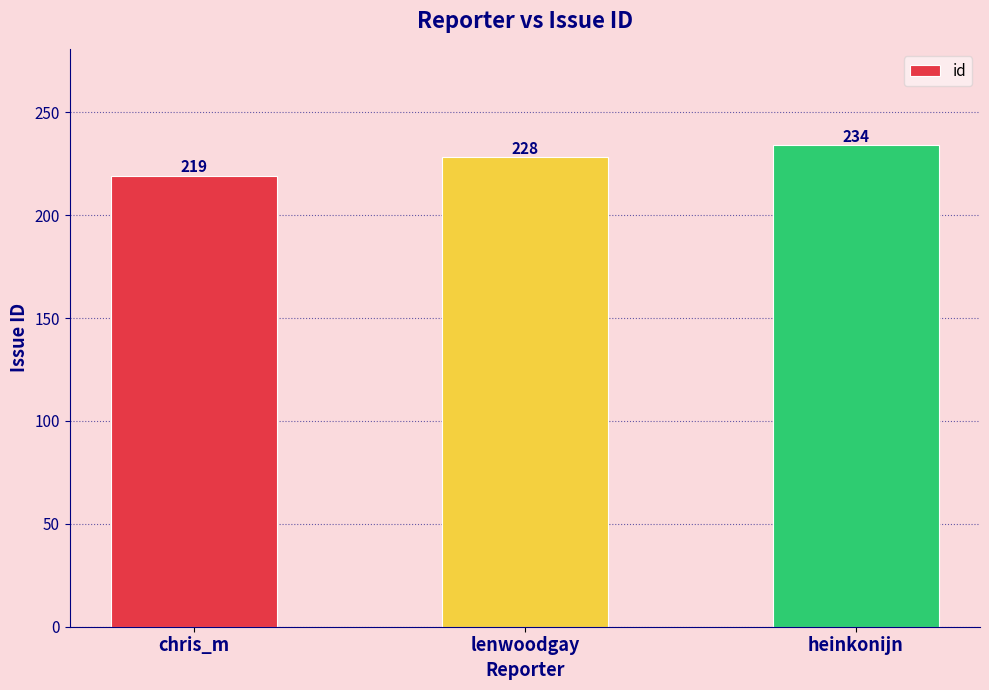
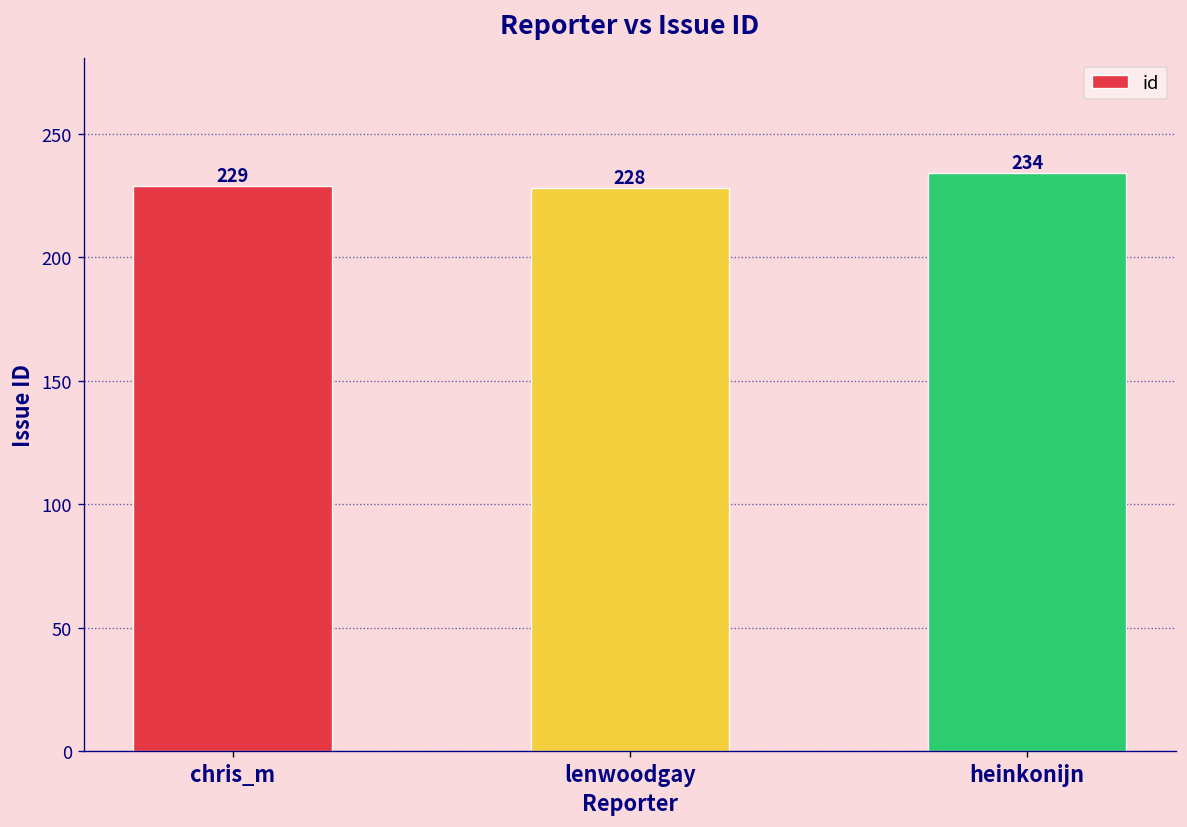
chris_m: 219 -> 229
